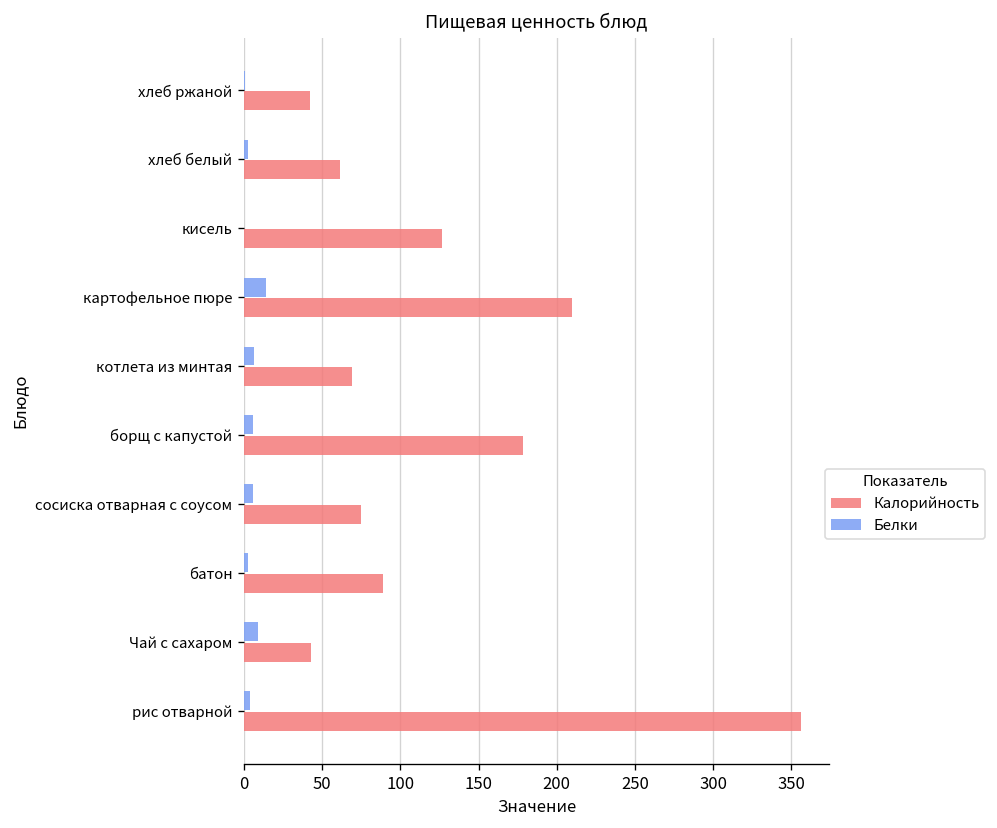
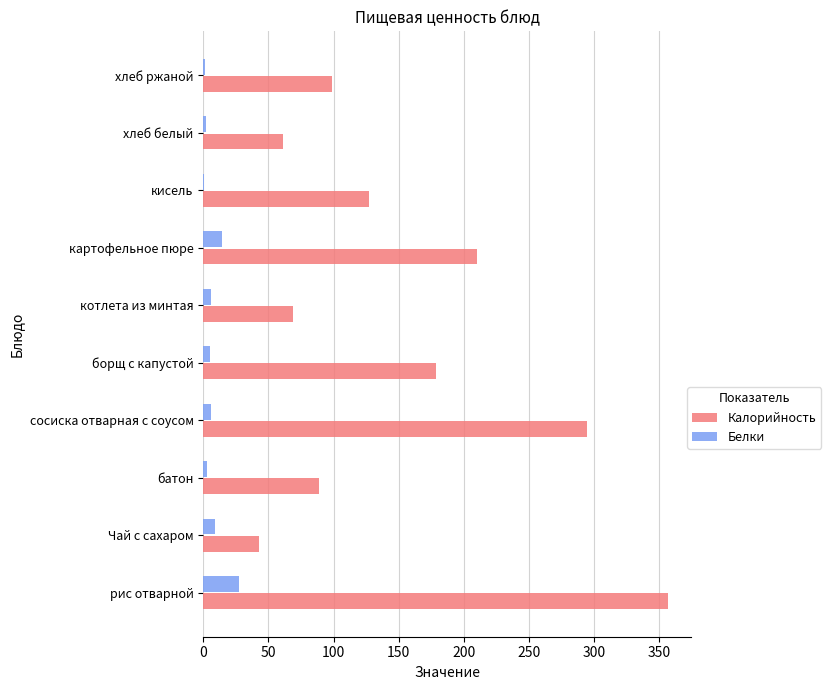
Калорийность, хлеб ржаной: 42 -> 99
Калорийность, сосиска отварная с соусом: 75 -> 294
Белки, рис отварной: 4 -> 28
